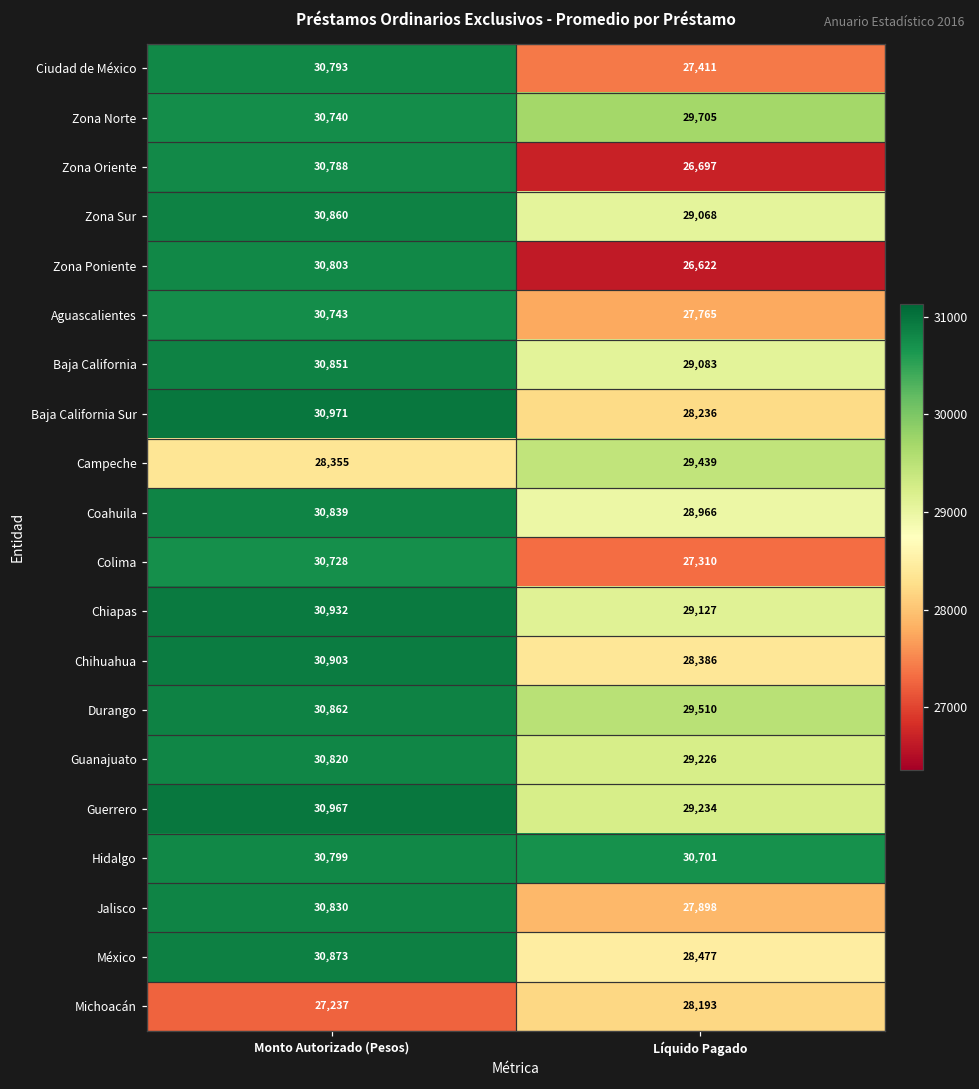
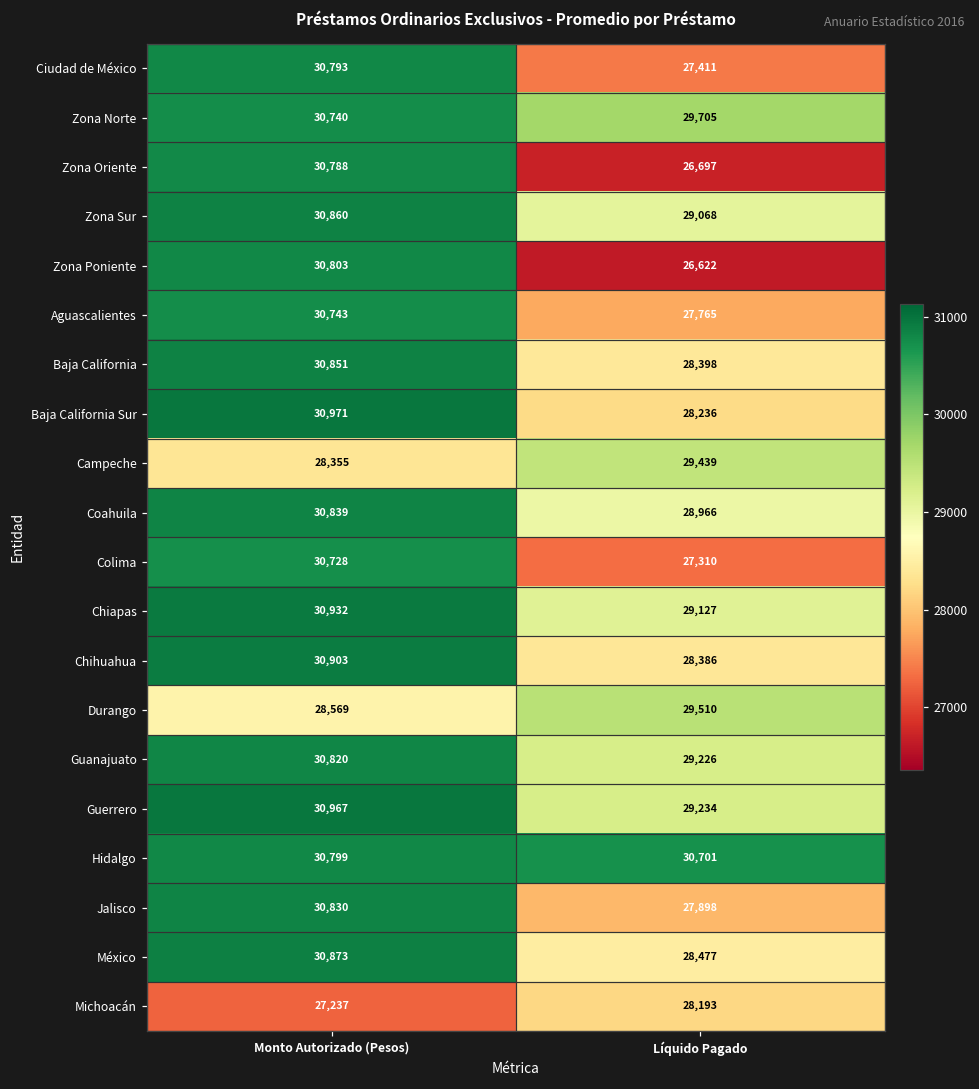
Baja California, Líquido Pagado: 29,083 -> 28,398
Durango, Monto Autorizado (Pesos): 30,862 -> 28,569
